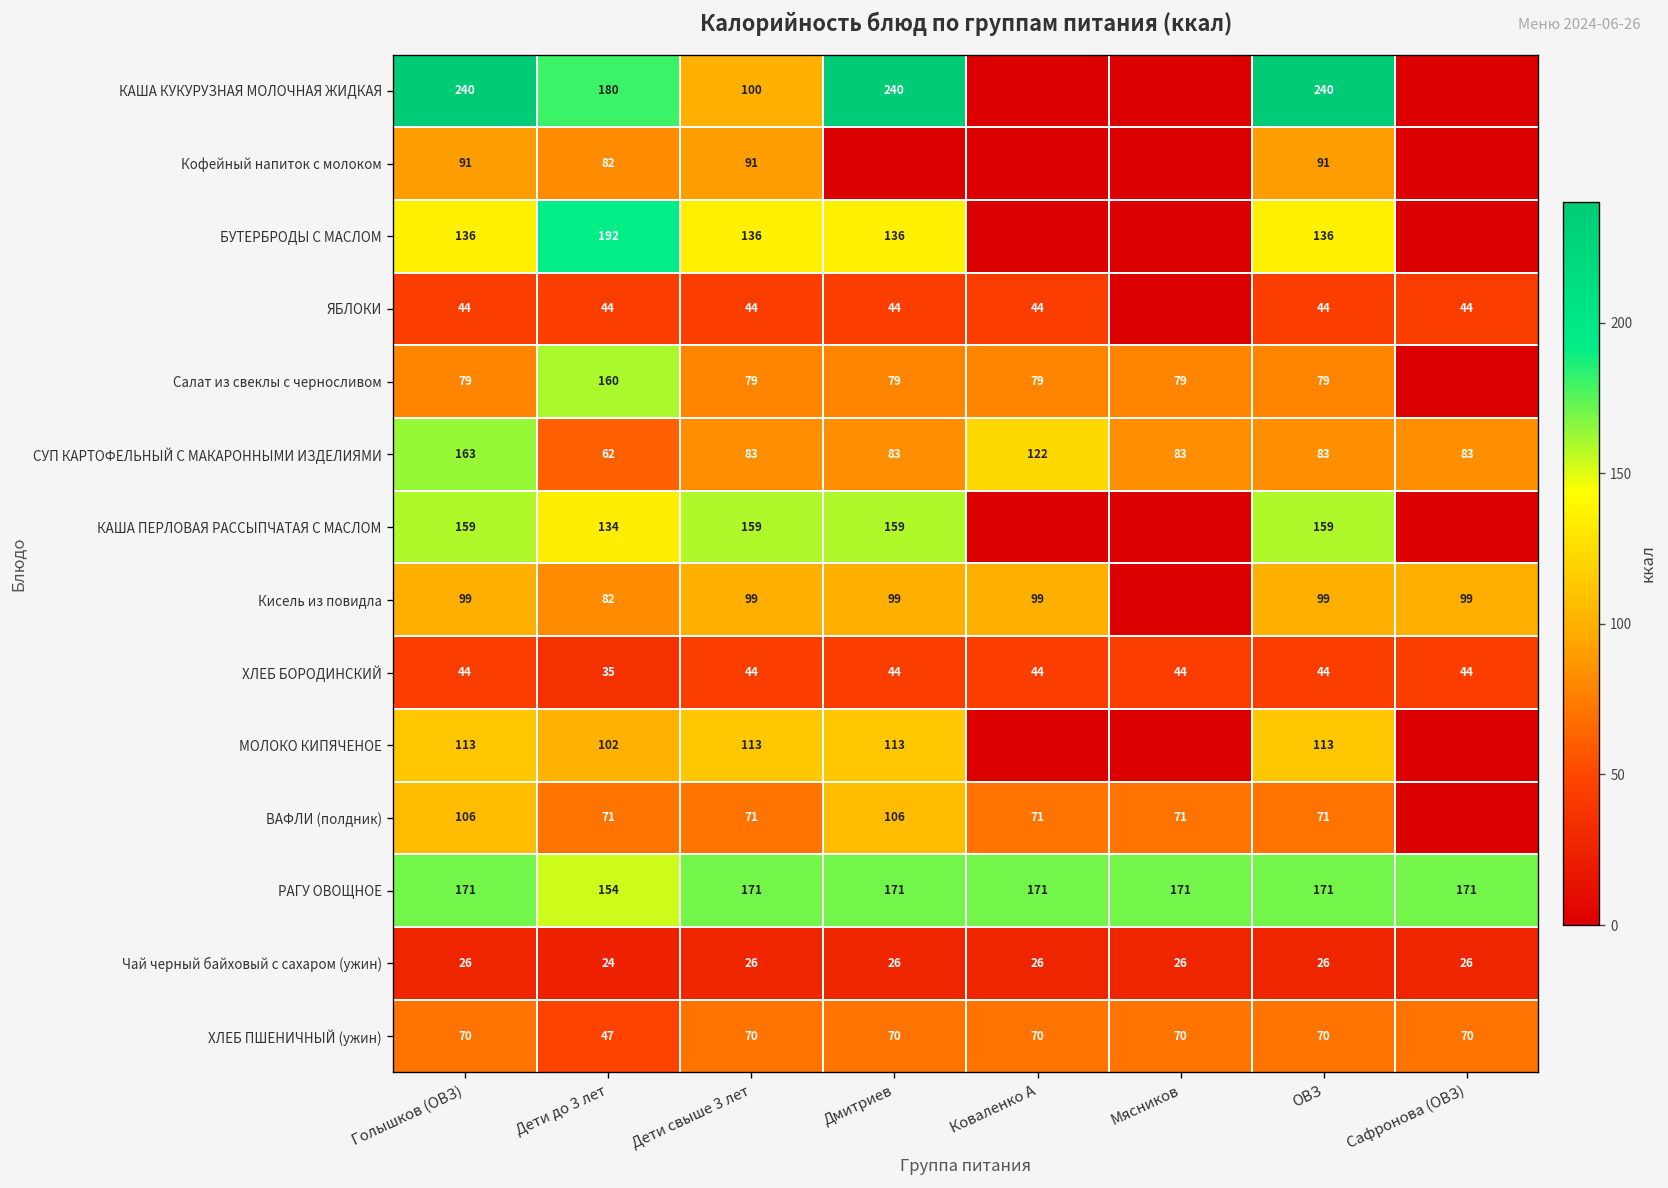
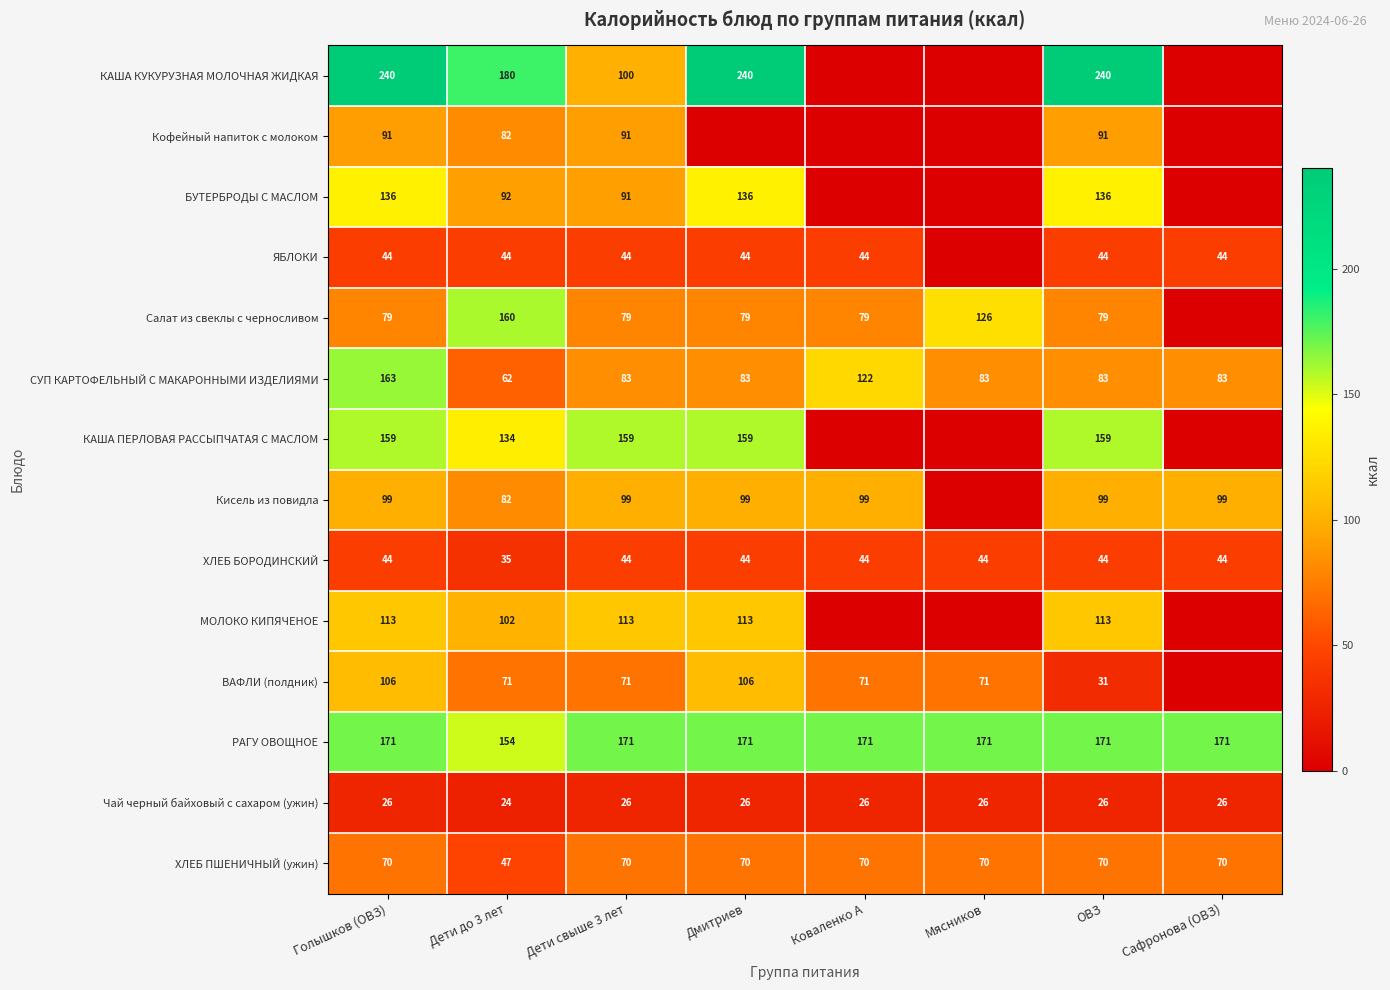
БУТЕРБРОДЫ С МАСЛОМ, Дети до 3 лет: 192 -> 92
БУТЕРБРОДЫ С МАСЛОМ, Дети свыше 3 лет: 136 -> 91
Салат из свеклы с черносливом, Мясников: 79 -> 126
ВАФЛИ (полдник), ОВЗ: 71 -> 31
